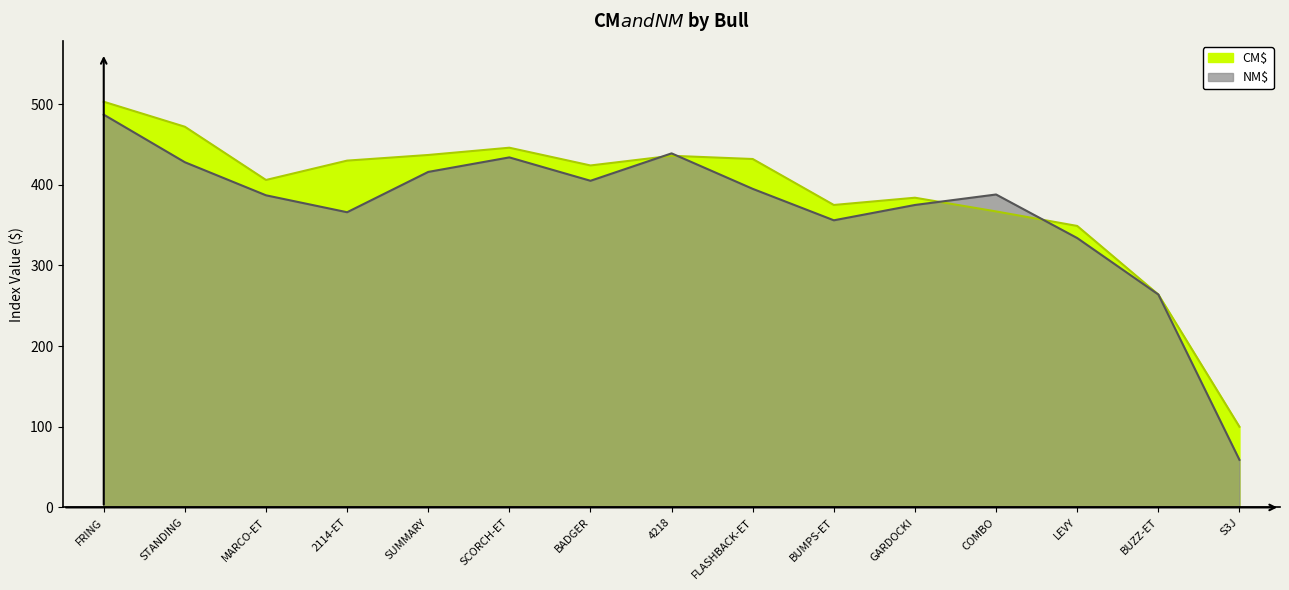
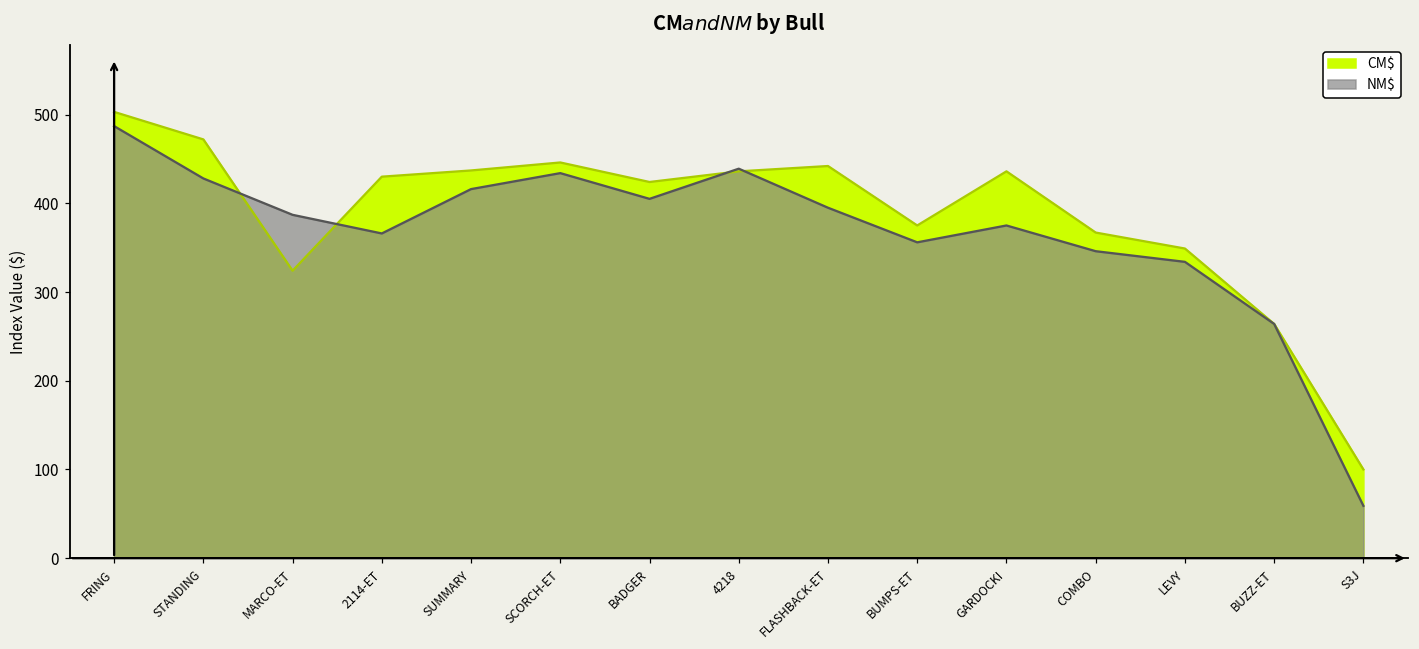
CM$, MARCO-ET: 410 -> 320
CM$, FLASHBACK-ET: 430 -> 440
CM$, GARDOCKI: 380 -> 440
NM$, COMBO: 390 -> 350
